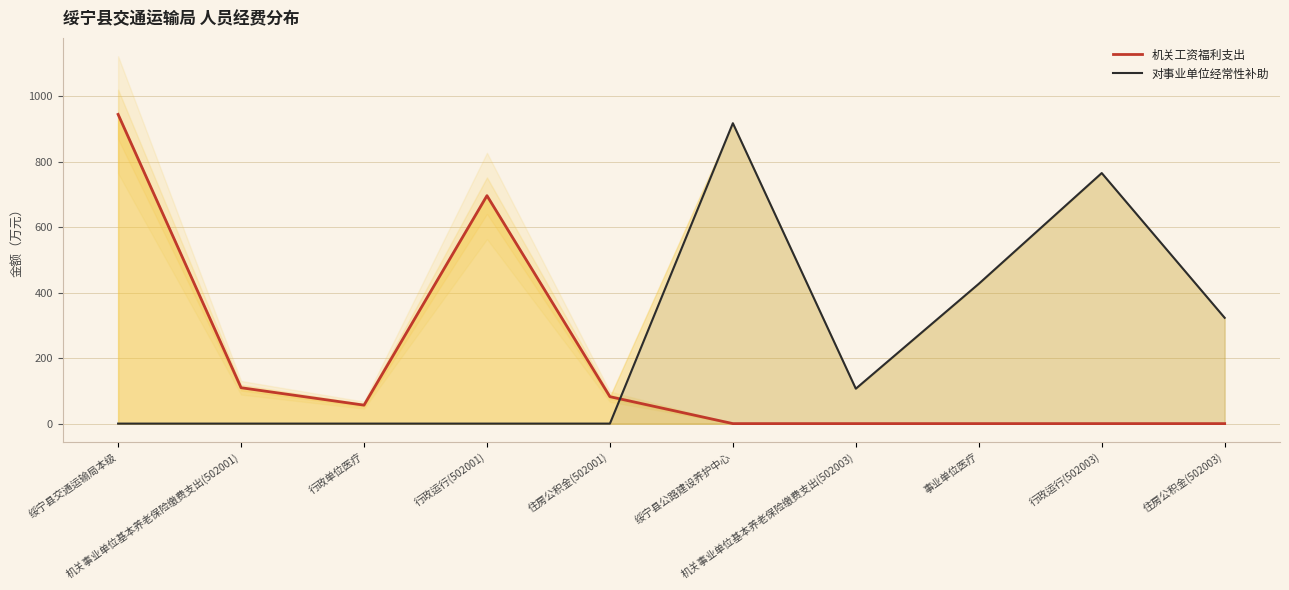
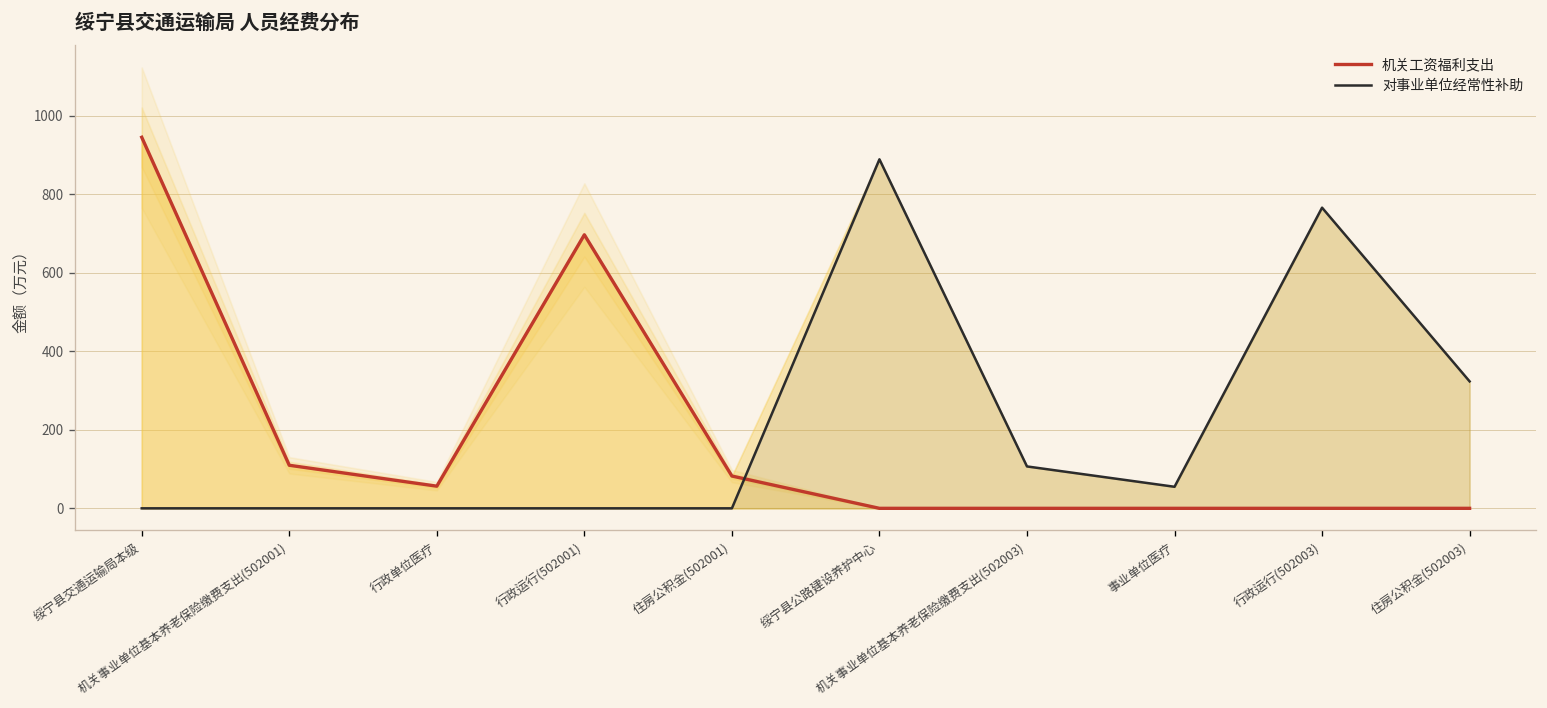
对事业单位经常性补助, 绥宁县公路建设养护中心: 920 -> 890
对事业单位经常性补助, 事业单位医疗: 430 -> 50
